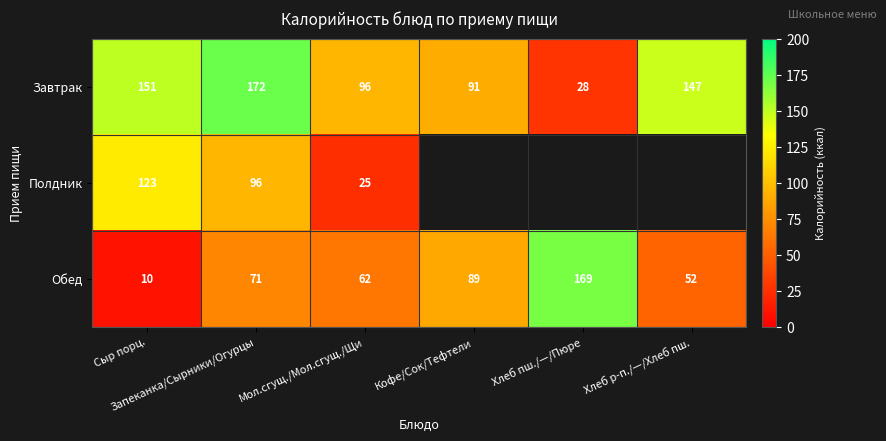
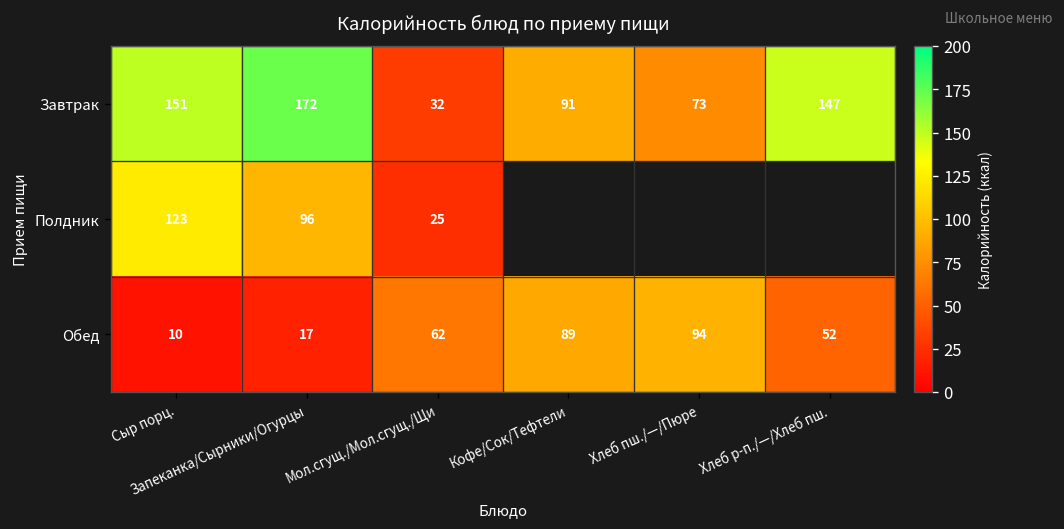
Завтрак, Мол.сгущ./Мол.сгущ./Щи: 96 -> 32
Завтрак, Хлеб пш./—/Пюре: 28 -> 73
Обед, Запеканка/Сырники/Огурцы: 71 -> 17
Обед, Хлеб пш./—/Пюре: 169 -> 94
